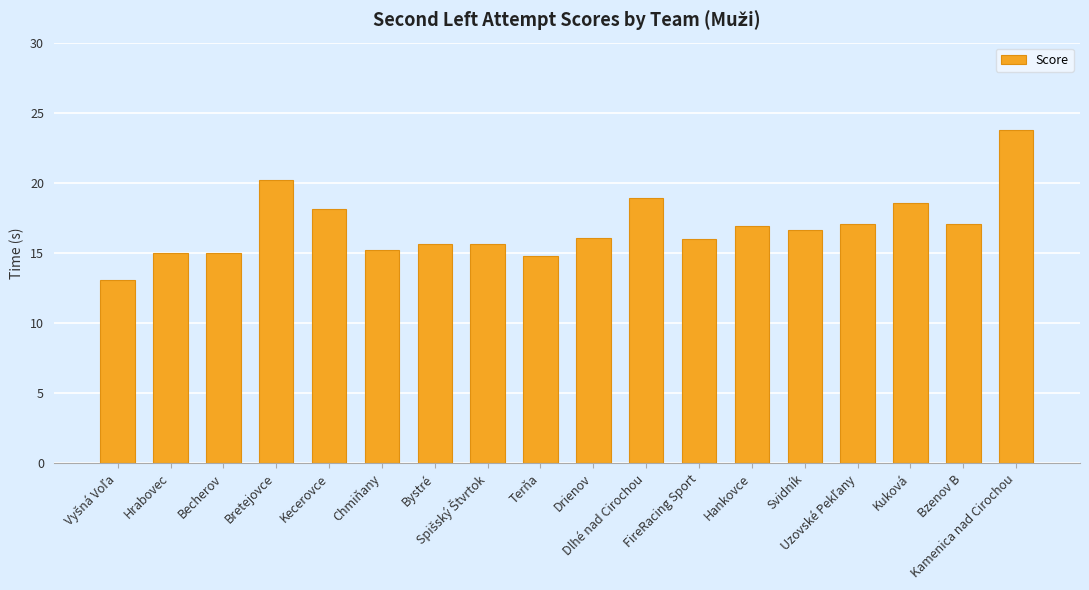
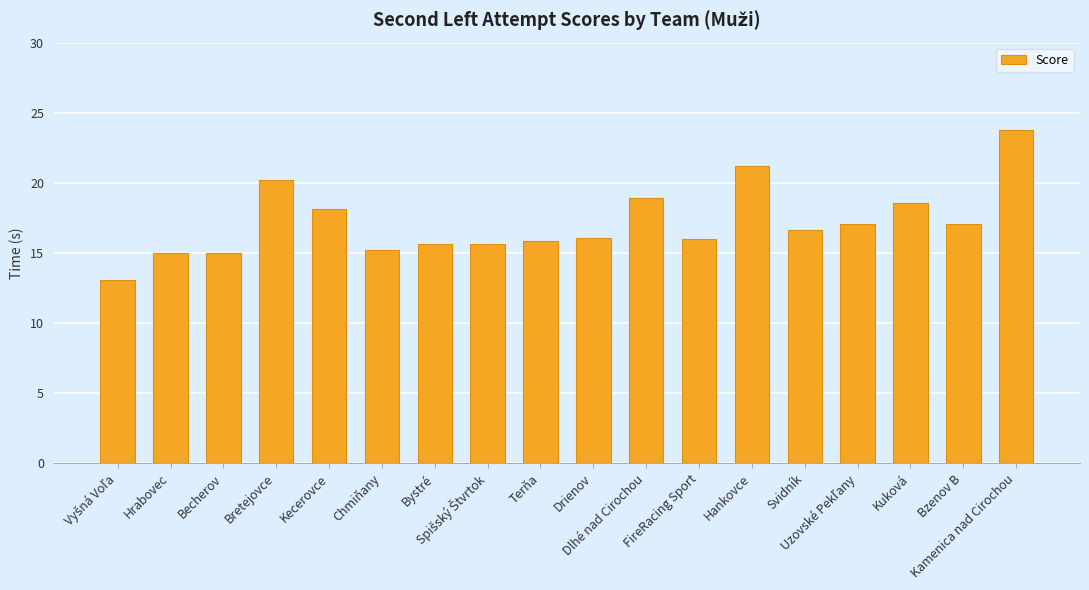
Terňa: 14.8 -> 15.8
Hankovce: 16.9 -> 21.2
